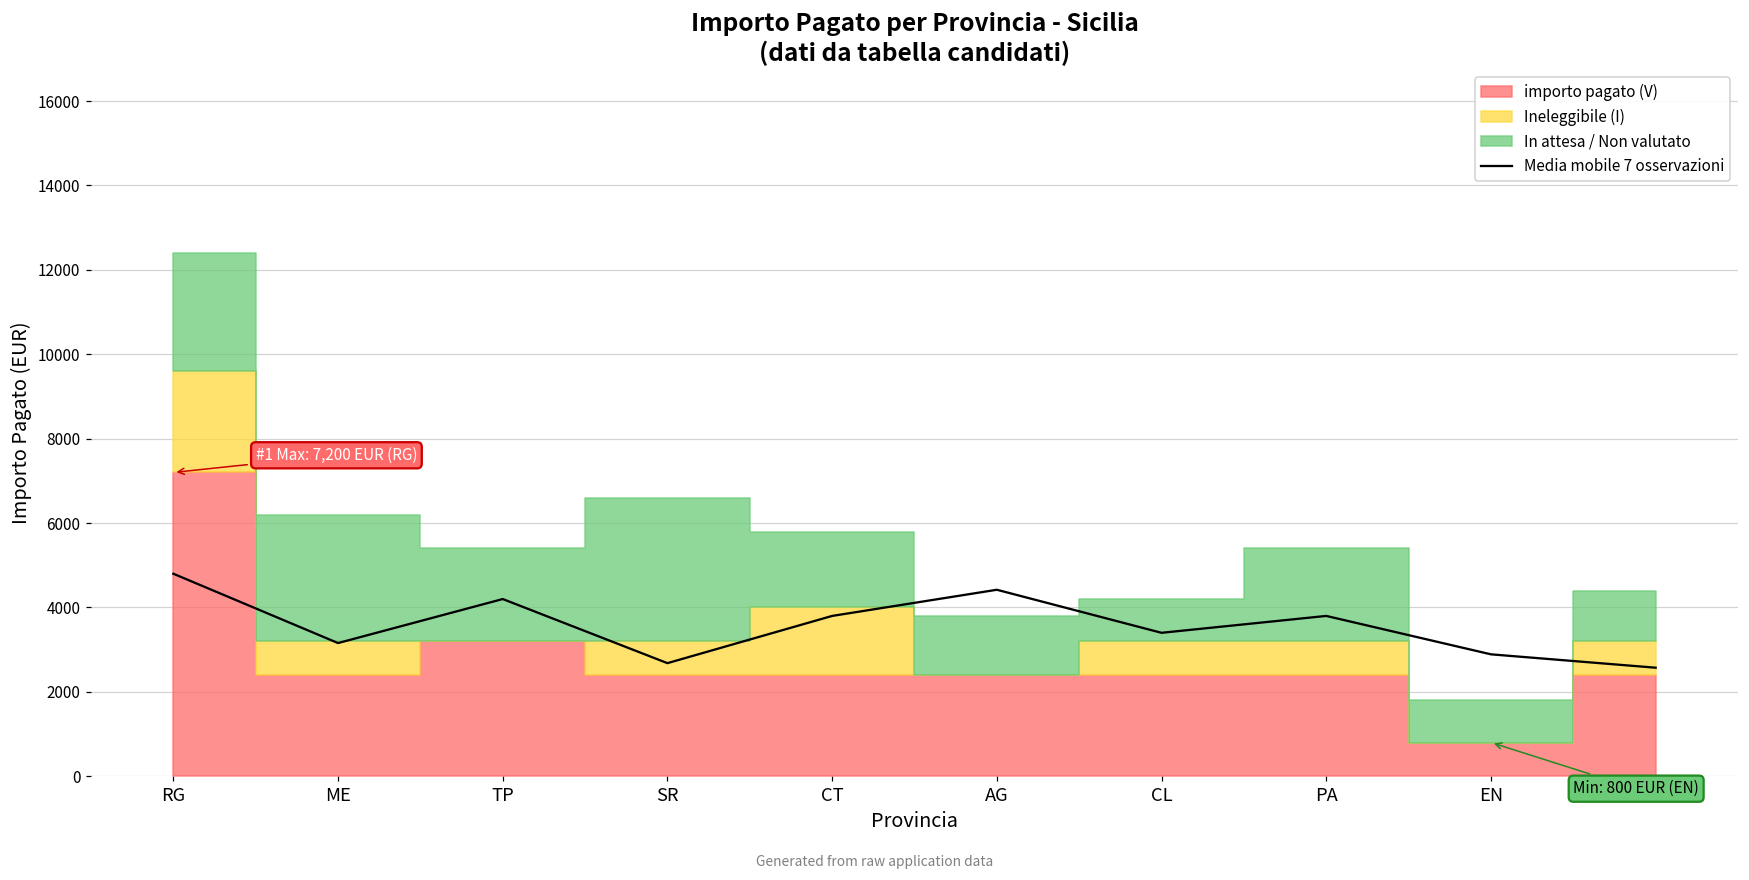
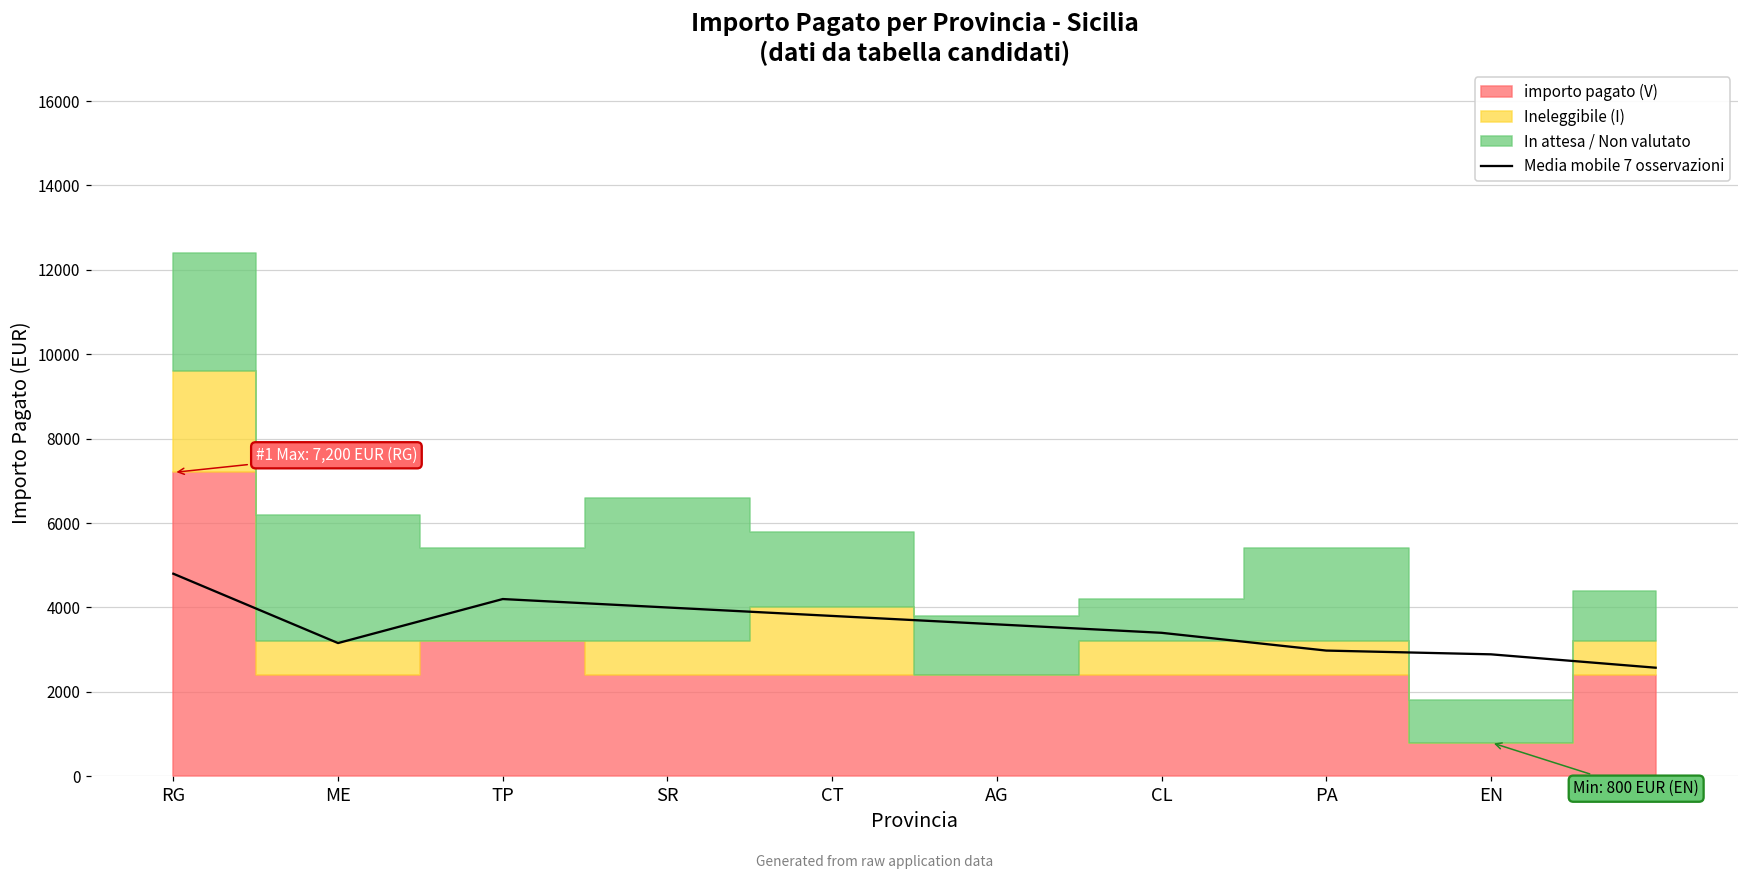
Media mobile 7 osservazioni, SR: 2700 -> 4000
Media mobile 7 osservazioni, AG: 4400 -> 3600
Media mobile 7 osservazioni, PA: 3800 -> 3000
